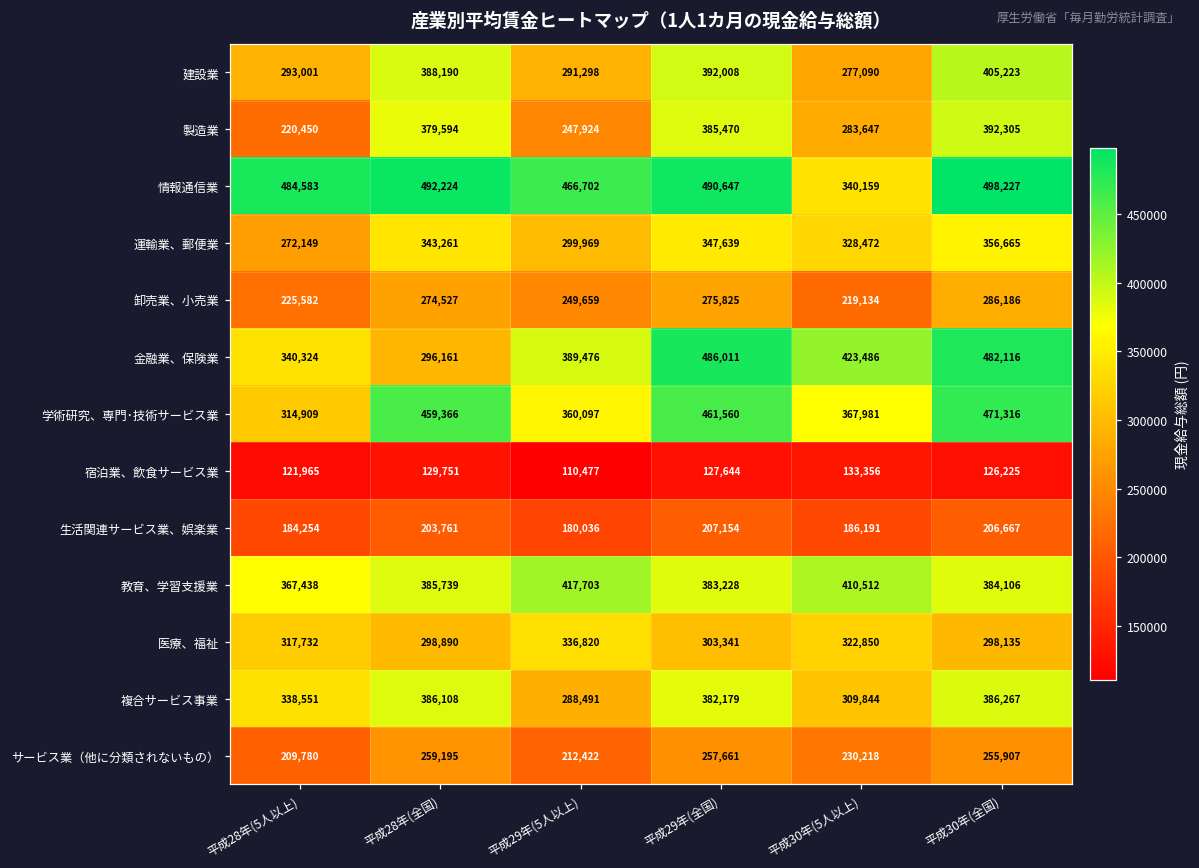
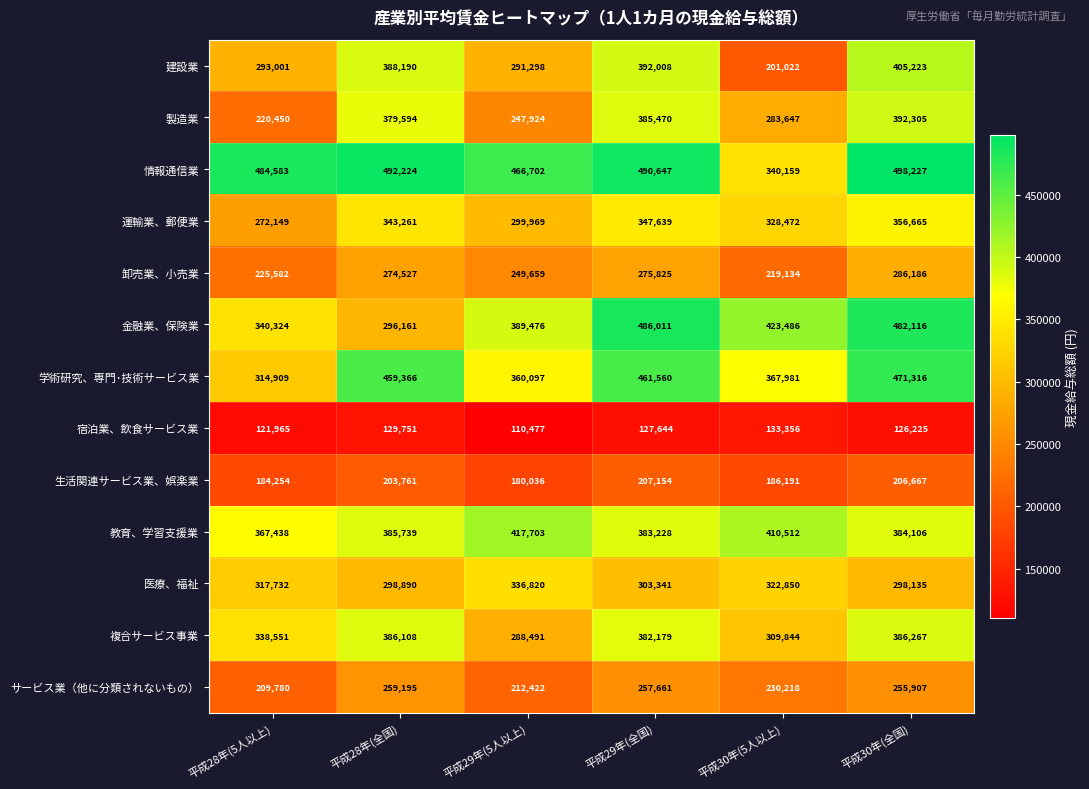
建設業, 平成30年(5人以上): 277,090 -> 201,022
